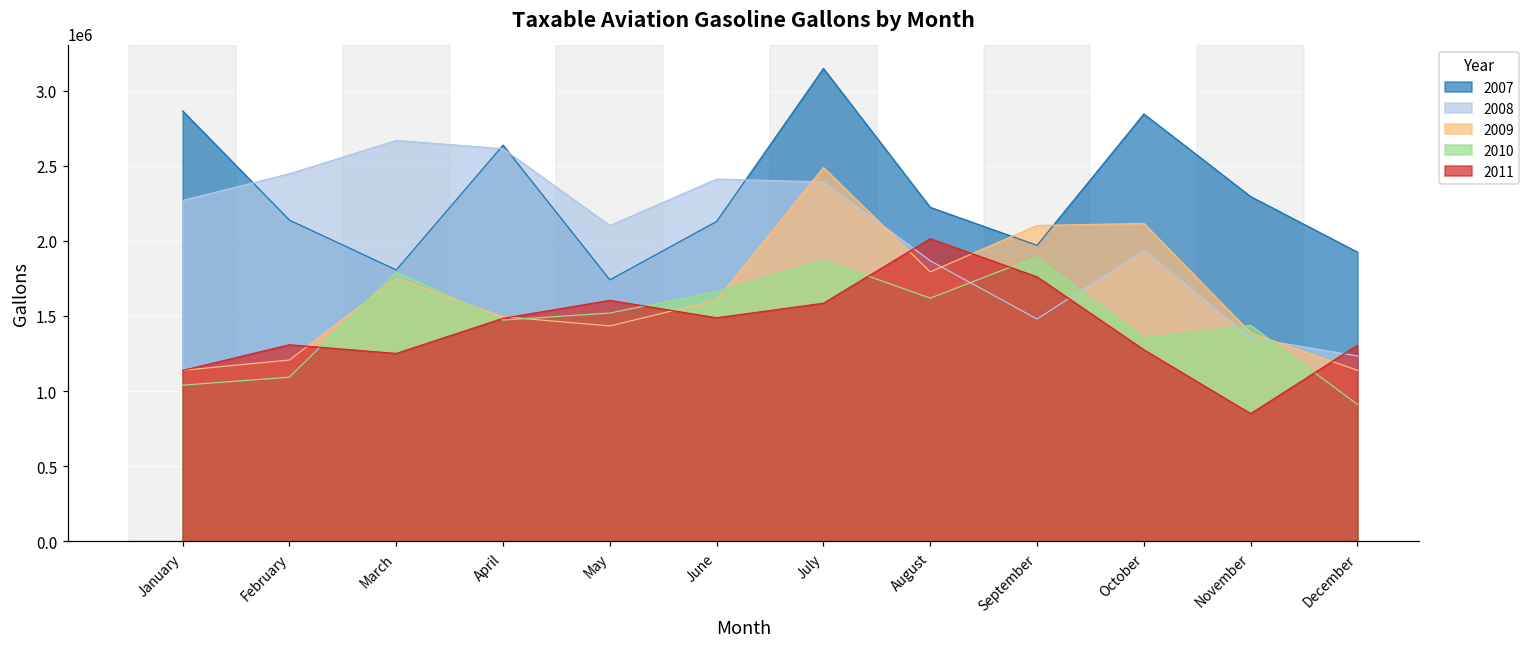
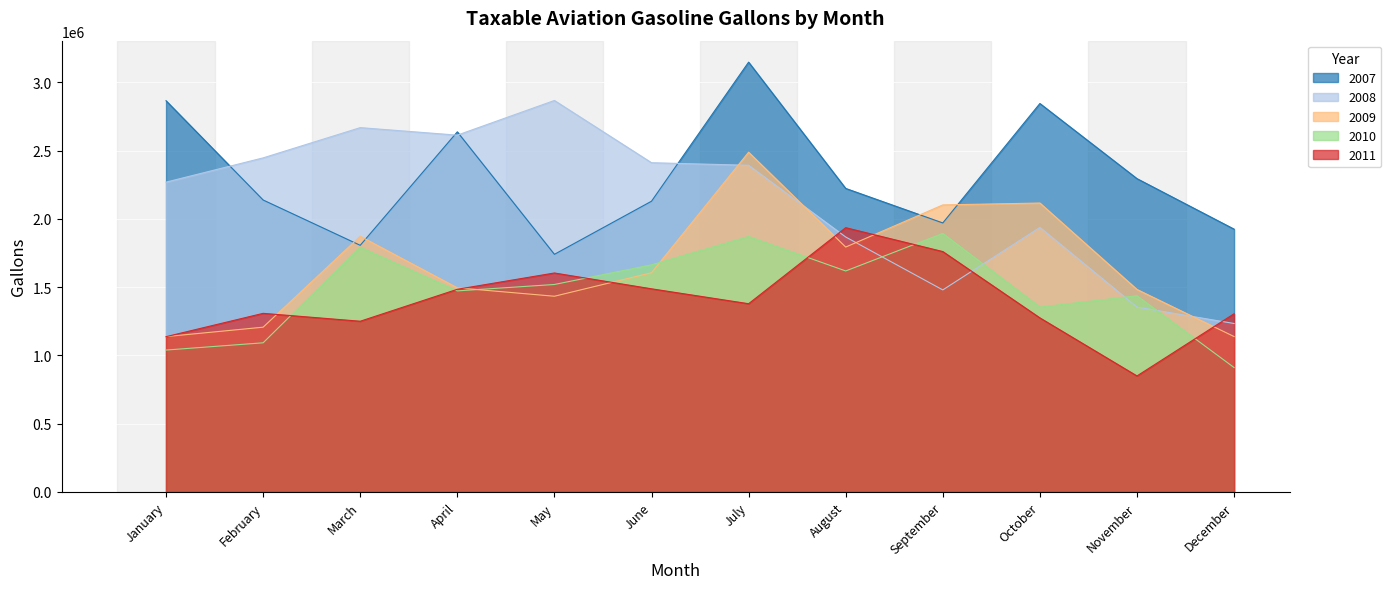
2009, March: 1750000 -> 1870000
2008, May: 2100000 -> 2870000
2011, July: 1580000 -> 1380000
2011, August: 2010000 -> 1940000
2009, November: 1390000 -> 1480000
